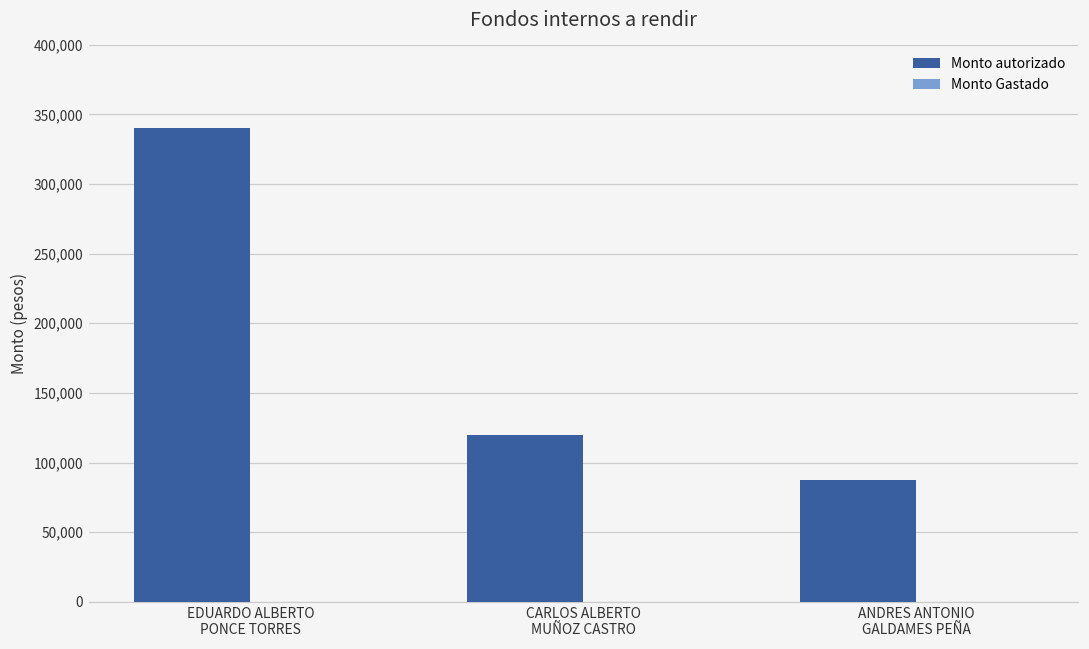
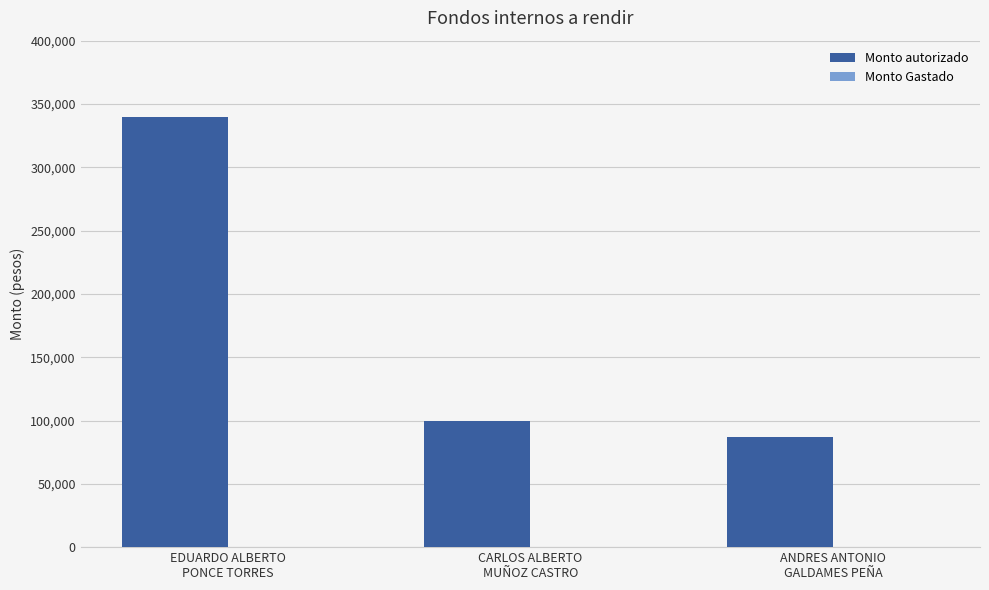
Monto autorizado, CARLOS ALBERTO MUÑOZ CASTRO: 120,000 -> 100,000
